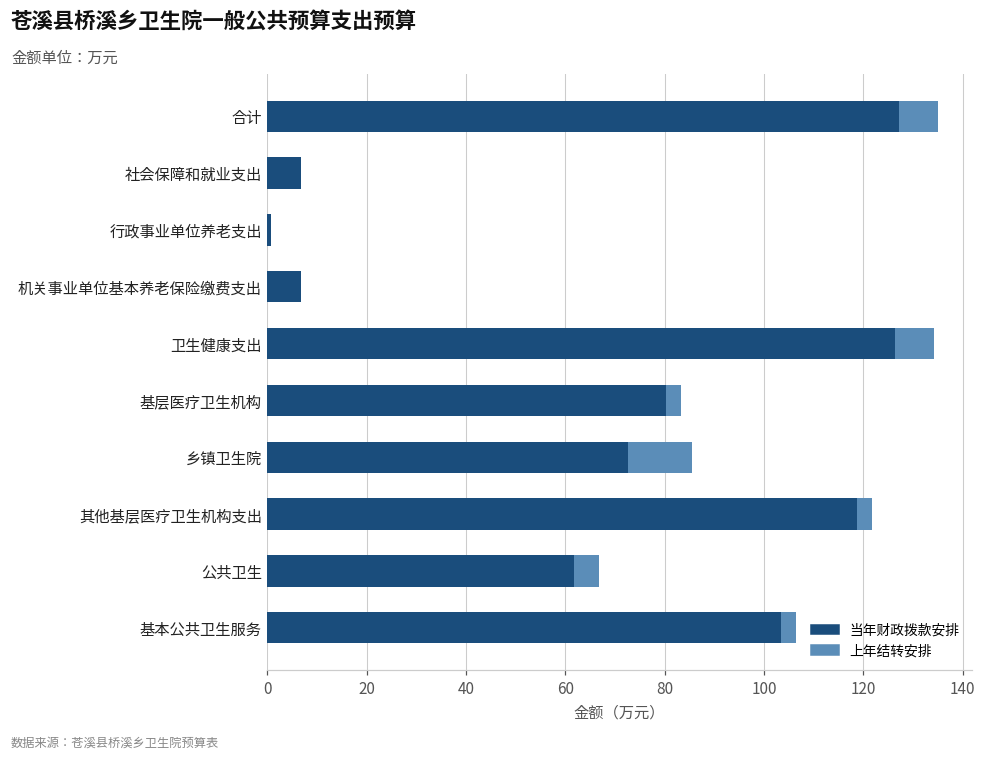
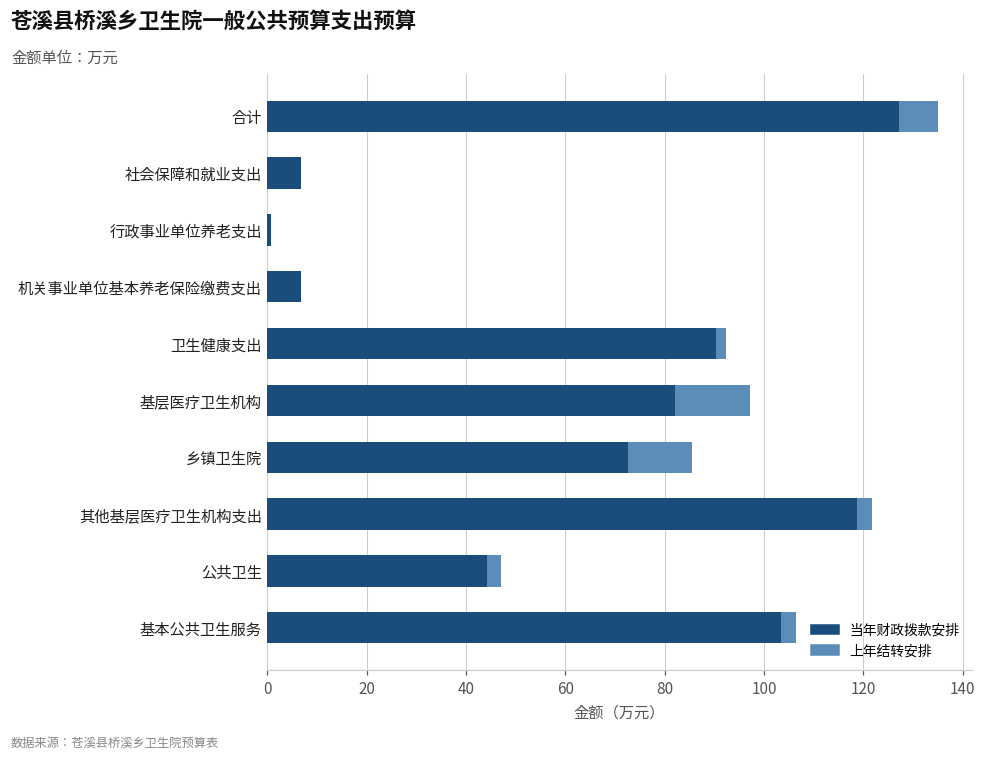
当年财政拨款安排, 卫生健康支出: 126 -> 90
上年结转安排, 卫生健康支出: 8 -> 2
当年财政拨款安排, 基层医疗卫生机构: 80 -> 82
上年结转安排, 基层医疗卫生机构: 3 -> 15
当年财政拨款安排, 公共卫生: 62 -> 44
上年结转安排, 公共卫生: 5 -> 3
